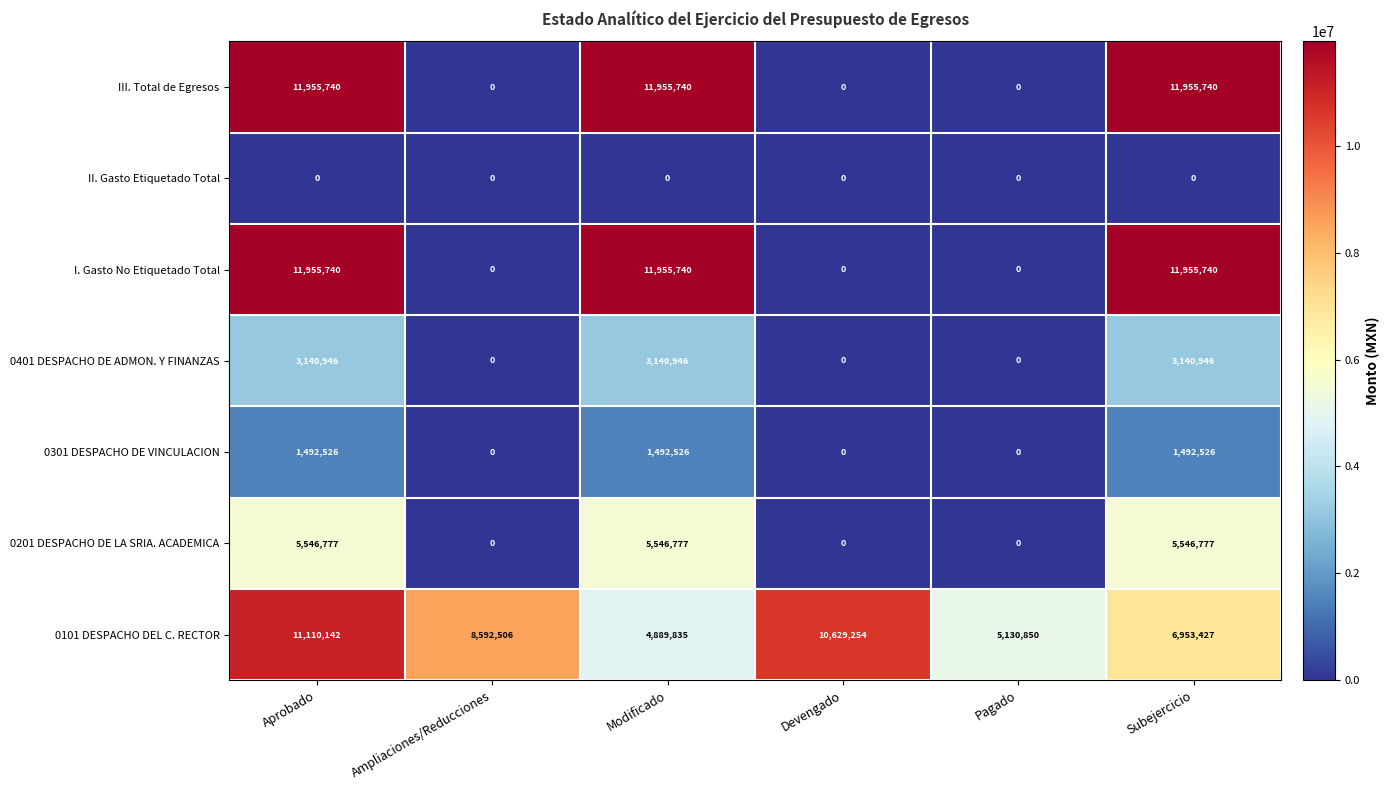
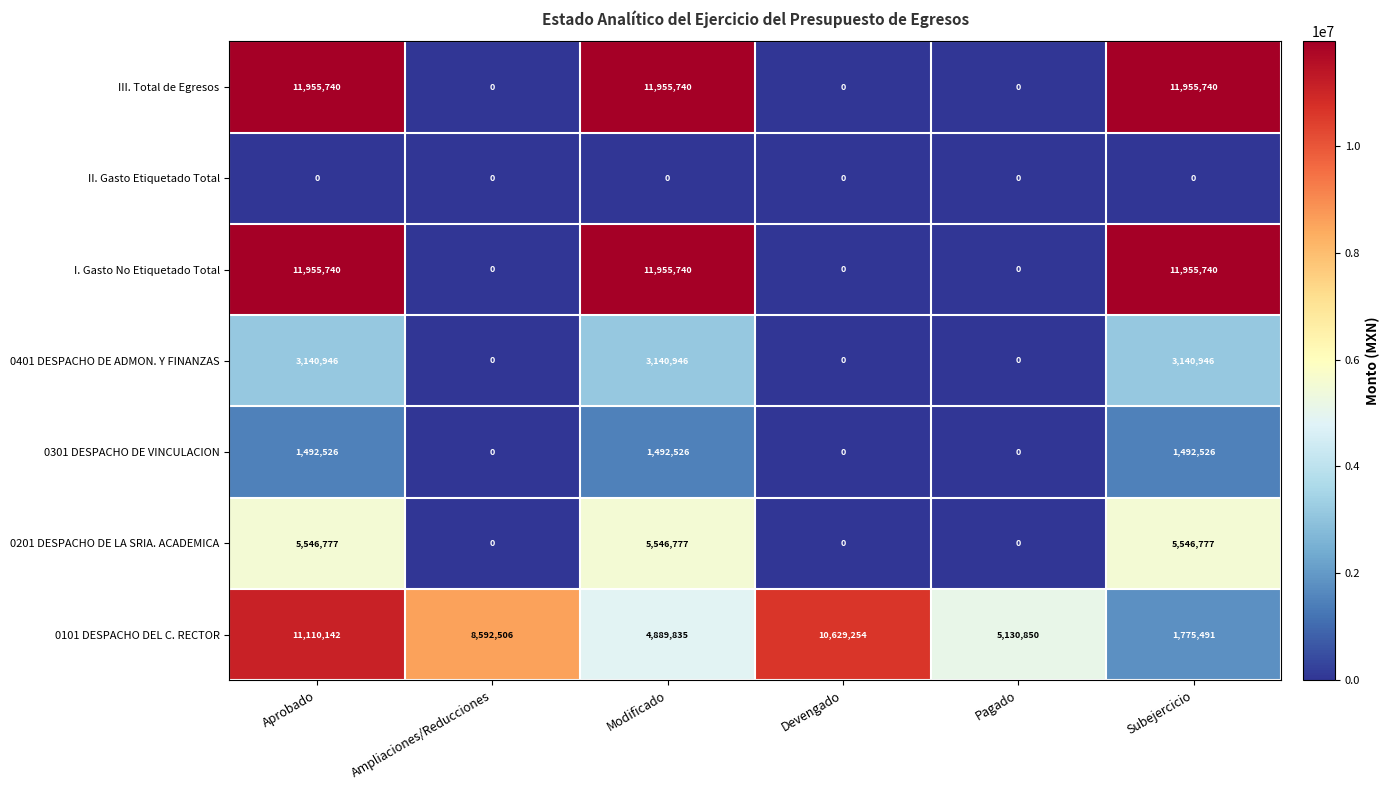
0101 DESPACHO DEL C. RECTOR, Subejercicio: 6,953,427 -> 1,775,491
